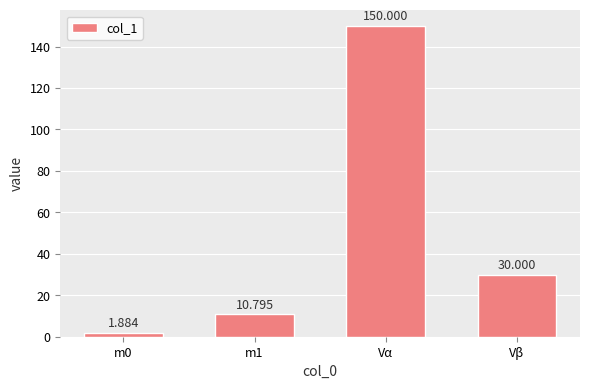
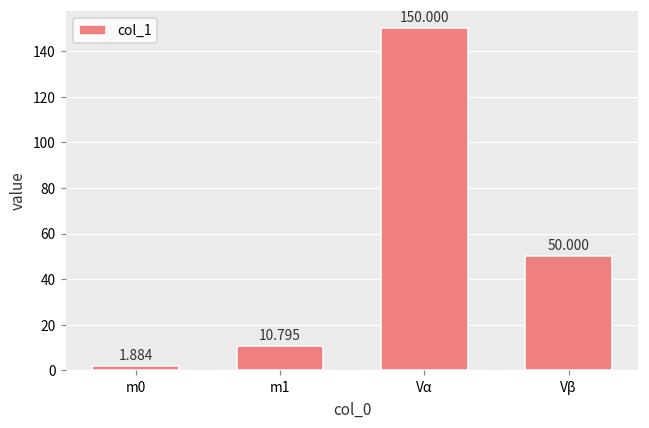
Vβ: 30.000 -> 50.000
